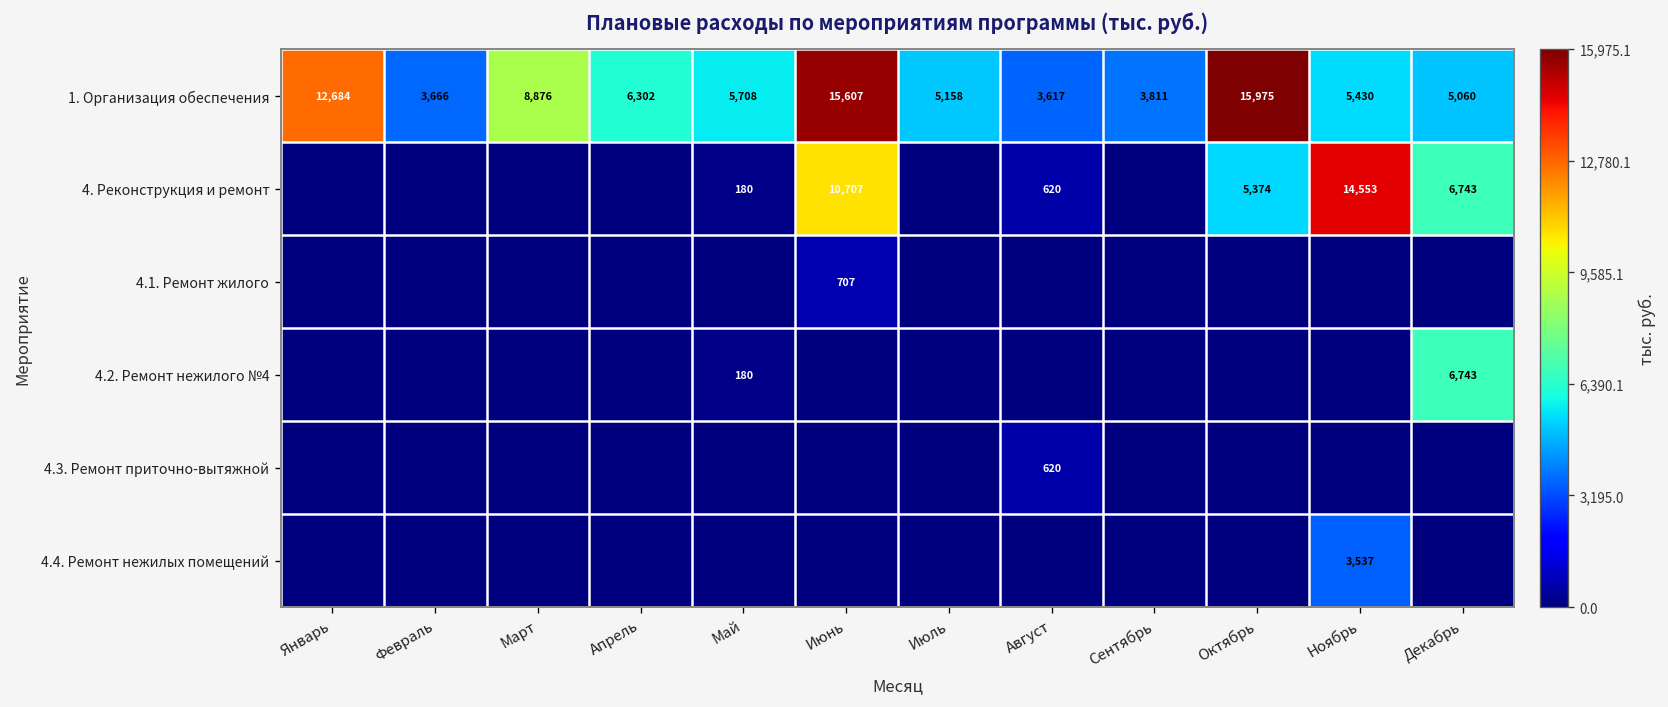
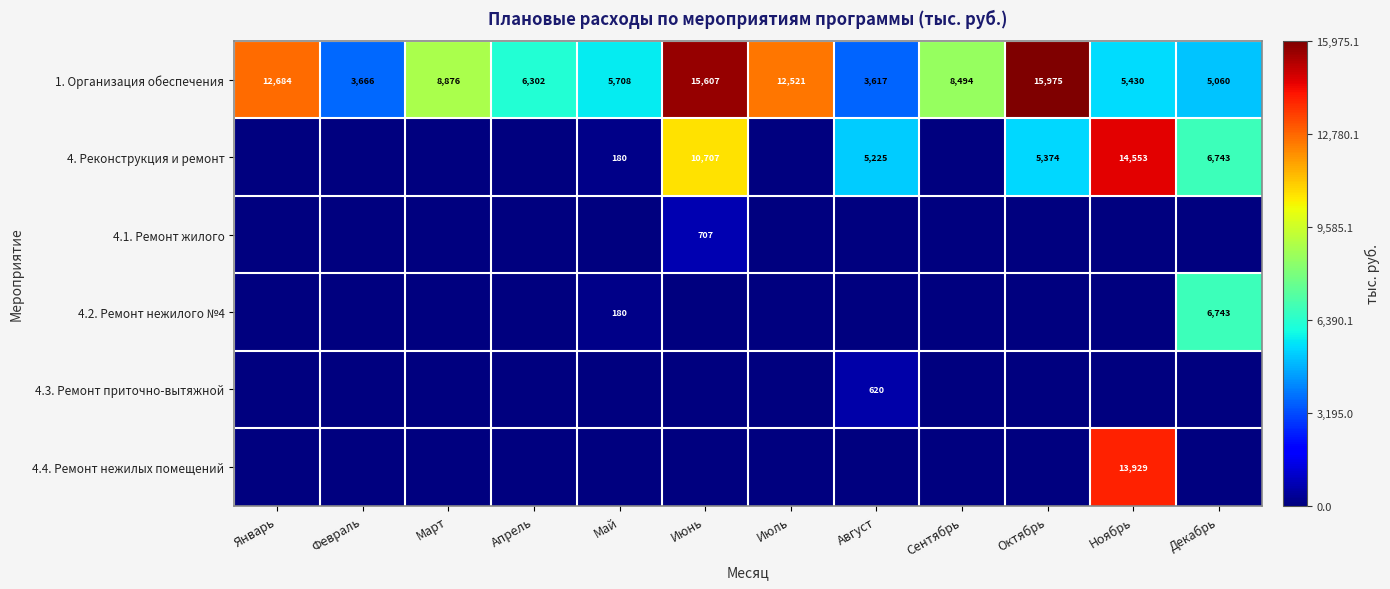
1. Организация обеспечения, Июль: 5,158 -> 12,521
1. Организация обеспечения, Сентябрь: 3,811 -> 8,494
4. Реконструкция и ремонт, Август: 620 -> 5,225
4.4. Ремонт нежилых помещений, Ноябрь: 3,537 -> 13,929
